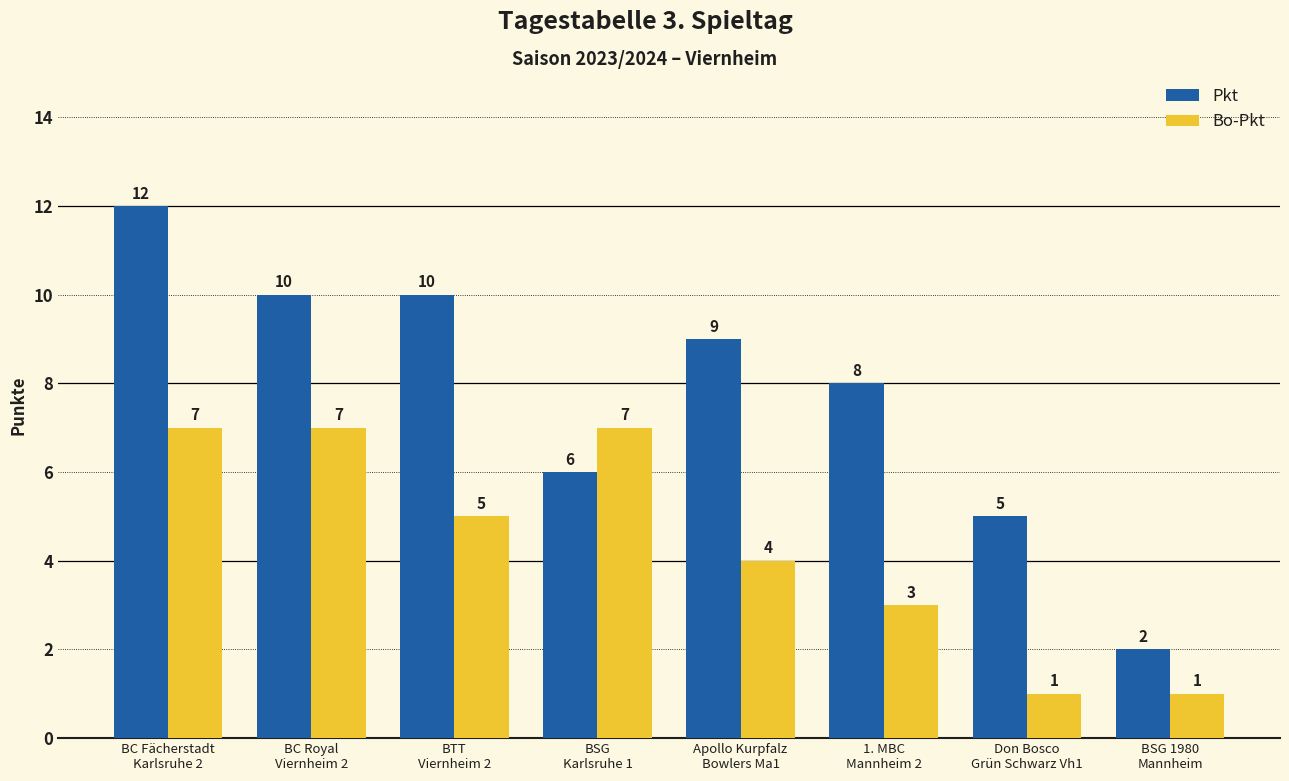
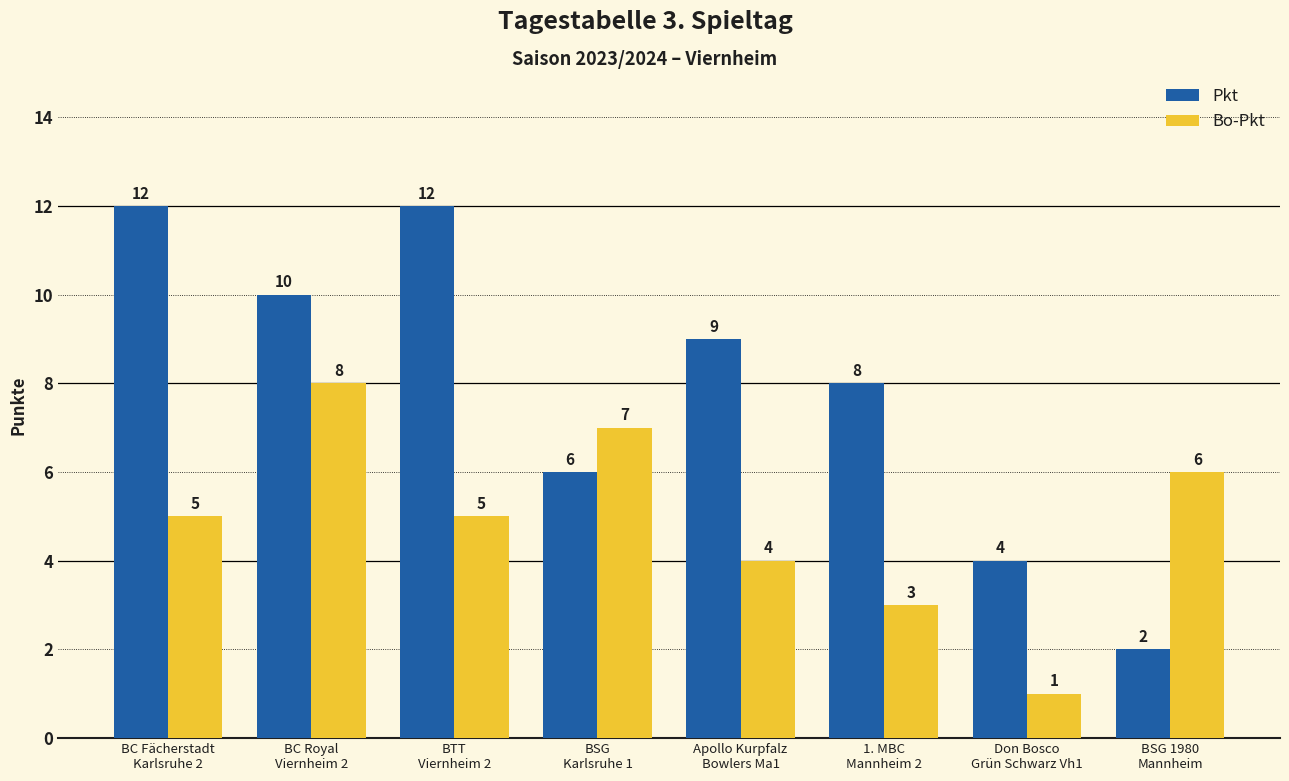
Bo-Pkt, BC Fächerstadt Karlsruhe 2: 7 -> 5
Bo-Pkt, BC Royal Viernheim 2: 7 -> 8
Pkt, BTT Viernheim 2: 10 -> 12
Pkt, Don Bosco Grün Schwarz Vh1: 5 -> 4
Bo-Pkt, BSG 1980 Mannheim: 1 -> 6
